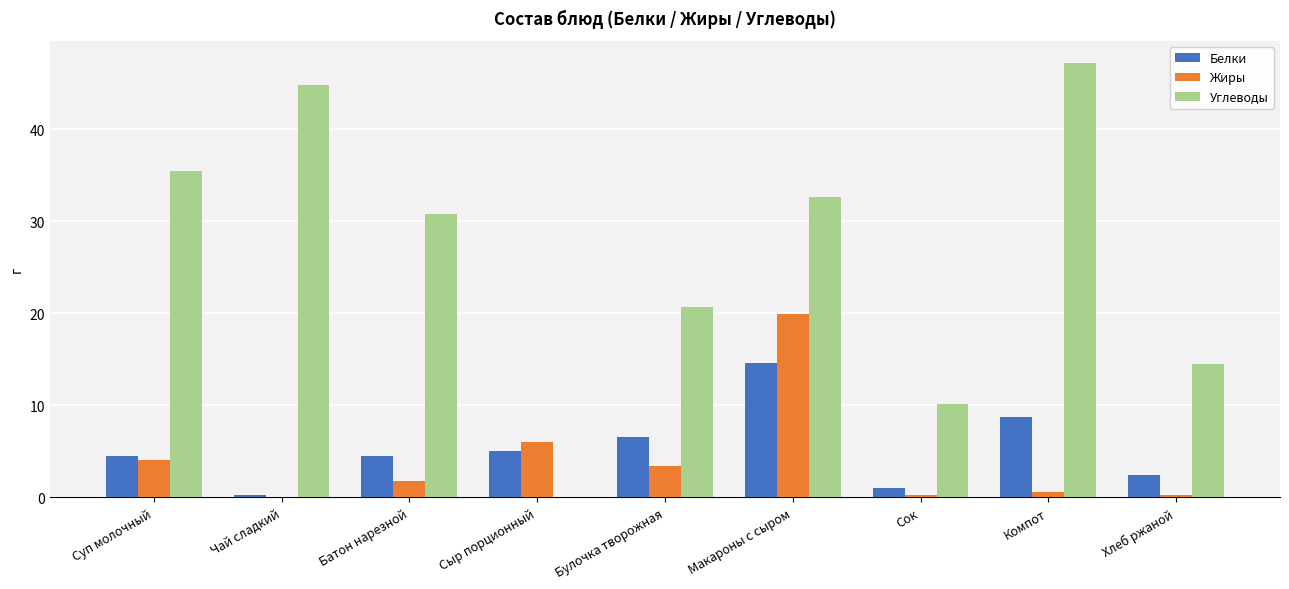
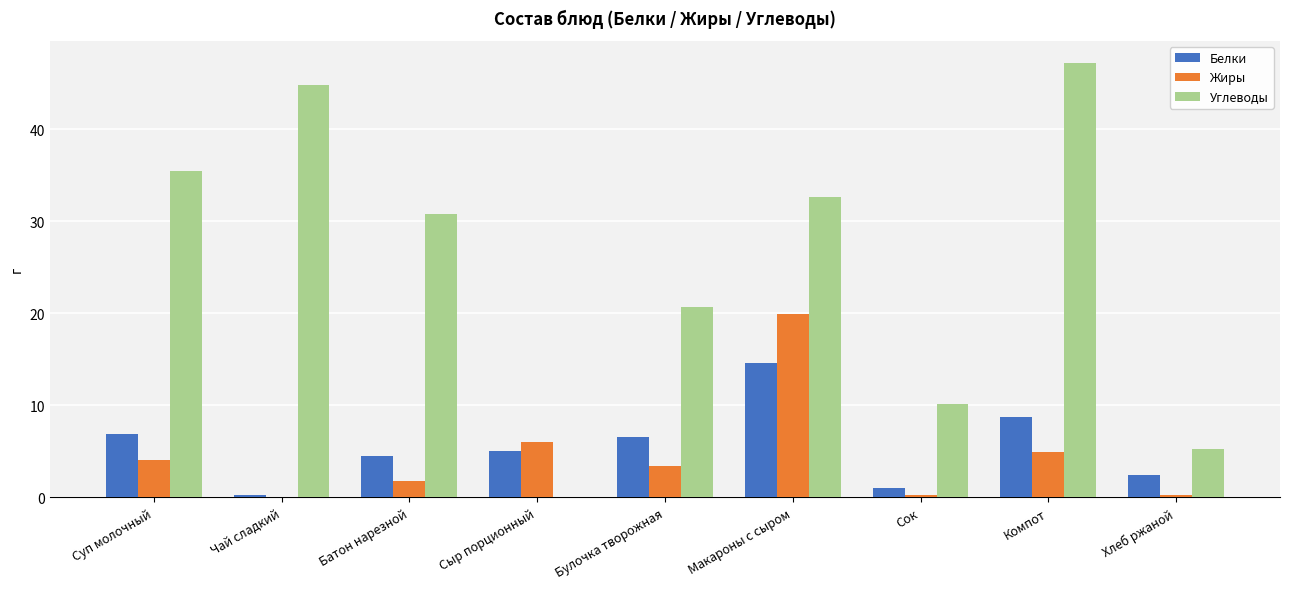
Белки, Суп молочный: 5 -> 7
Жиры, Компот: 1 -> 5
Углеводы, Хлеб ржаной: 14 -> 5
